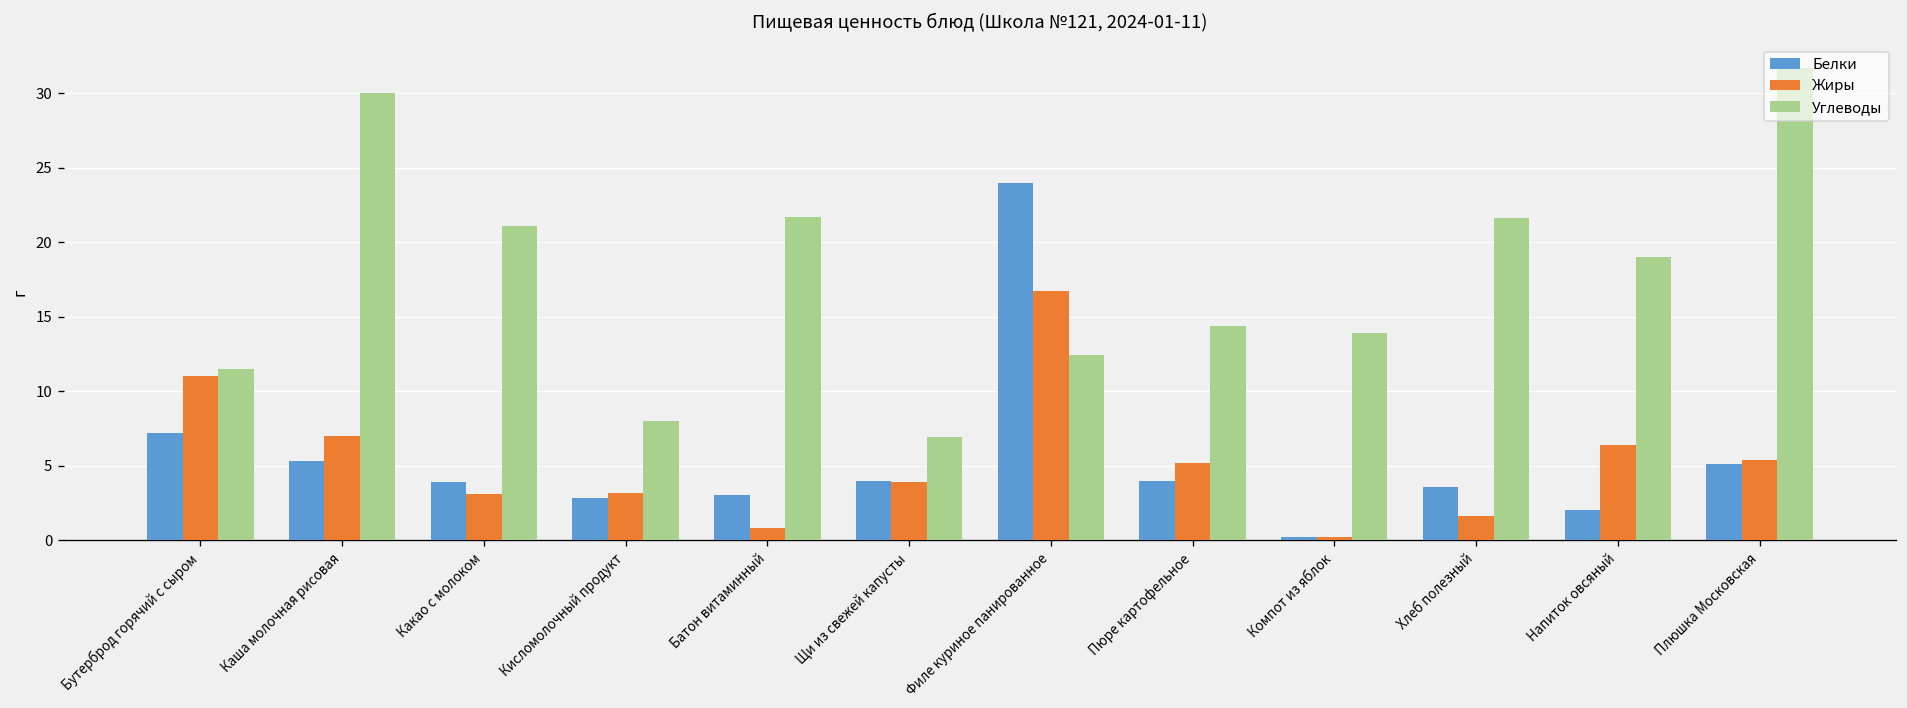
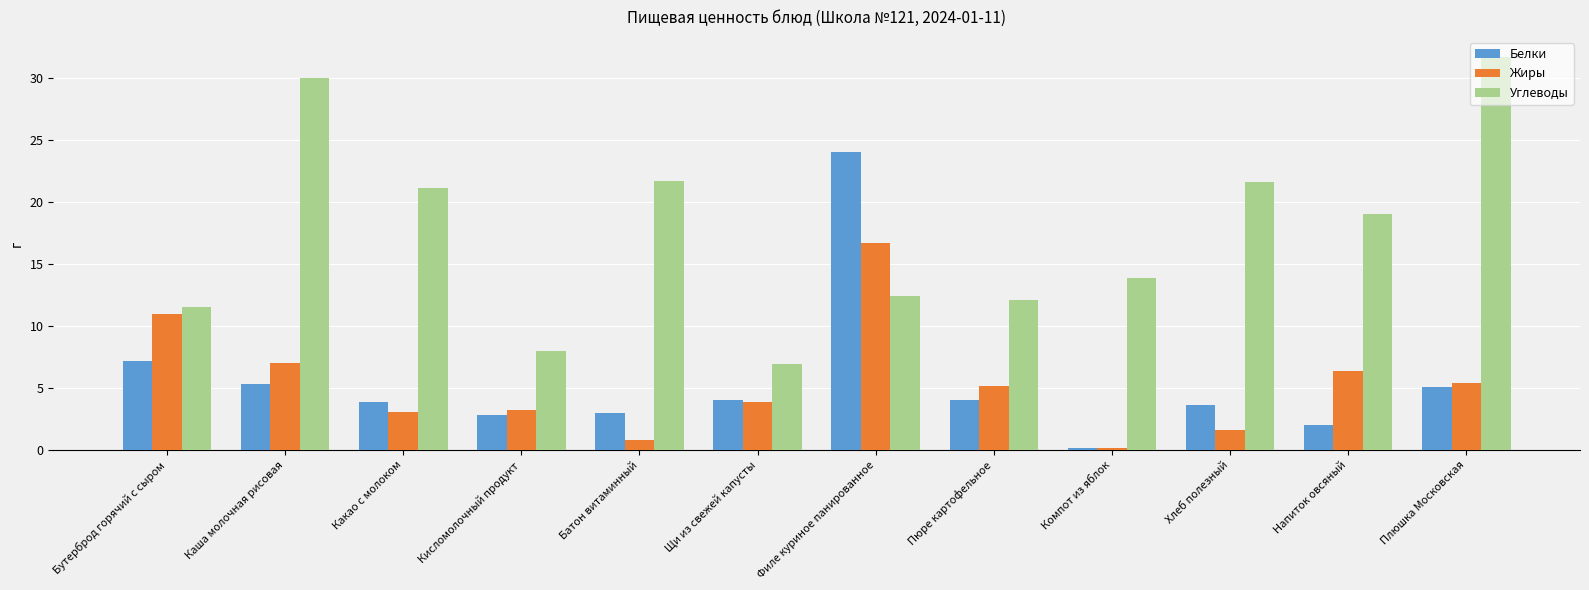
Углеводы, Пюре картофельное: 14.4 -> 12.1
